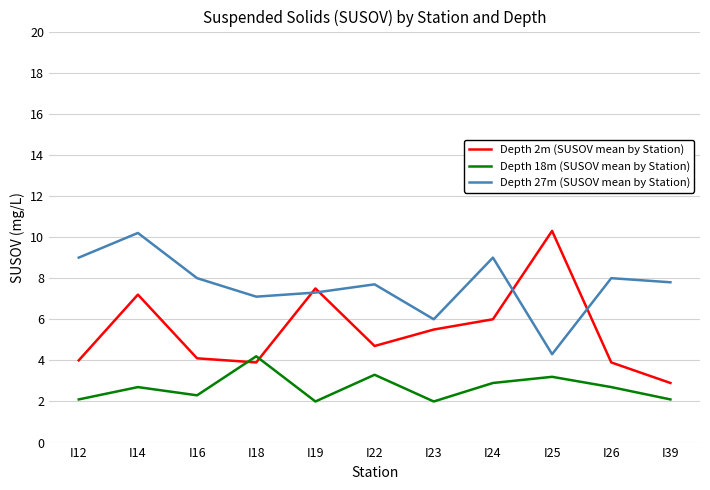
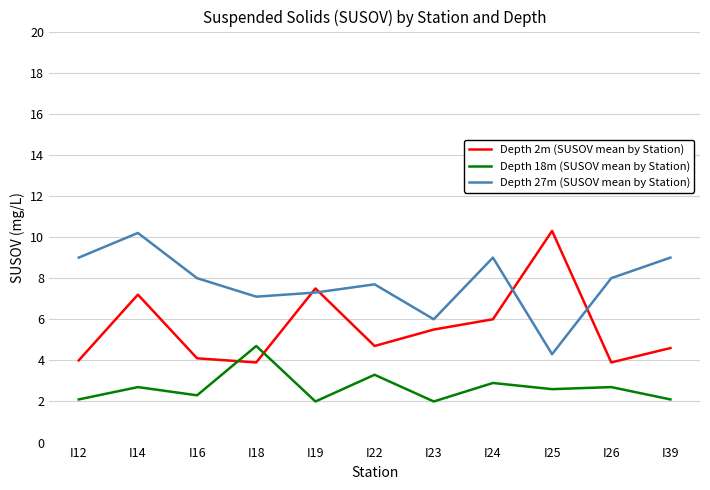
Depth 18m (SUSOV mean by Station), I18: 4.2 -> 4.7
Depth 18m (SUSOV mean by Station), I25: 3.2 -> 2.6
Depth 2m (SUSOV mean by Station), I39: 2.9 -> 4.6
Depth 27m (SUSOV mean by Station), I39: 7.8 -> 9.0
